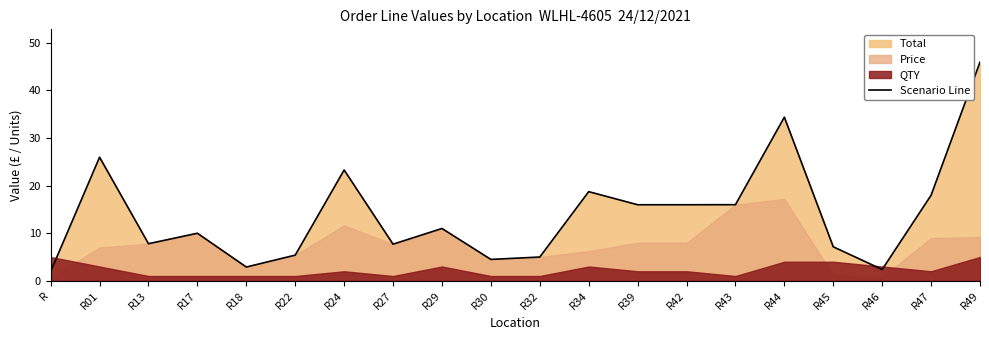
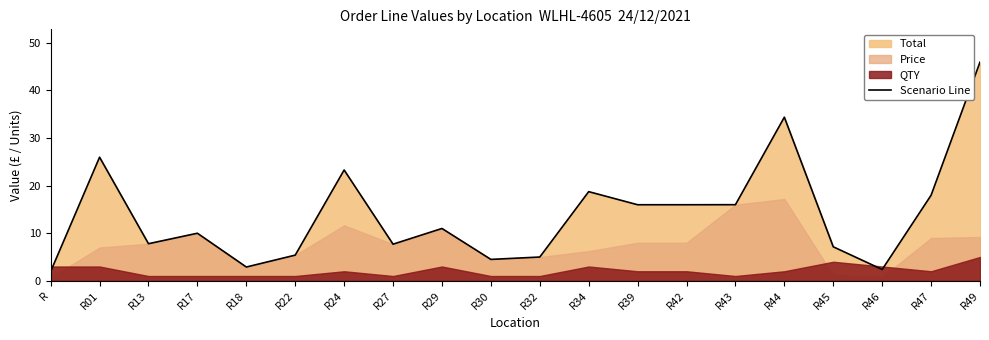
QTY, R: 5 -> 3
QTY, R44: 4 -> 2
